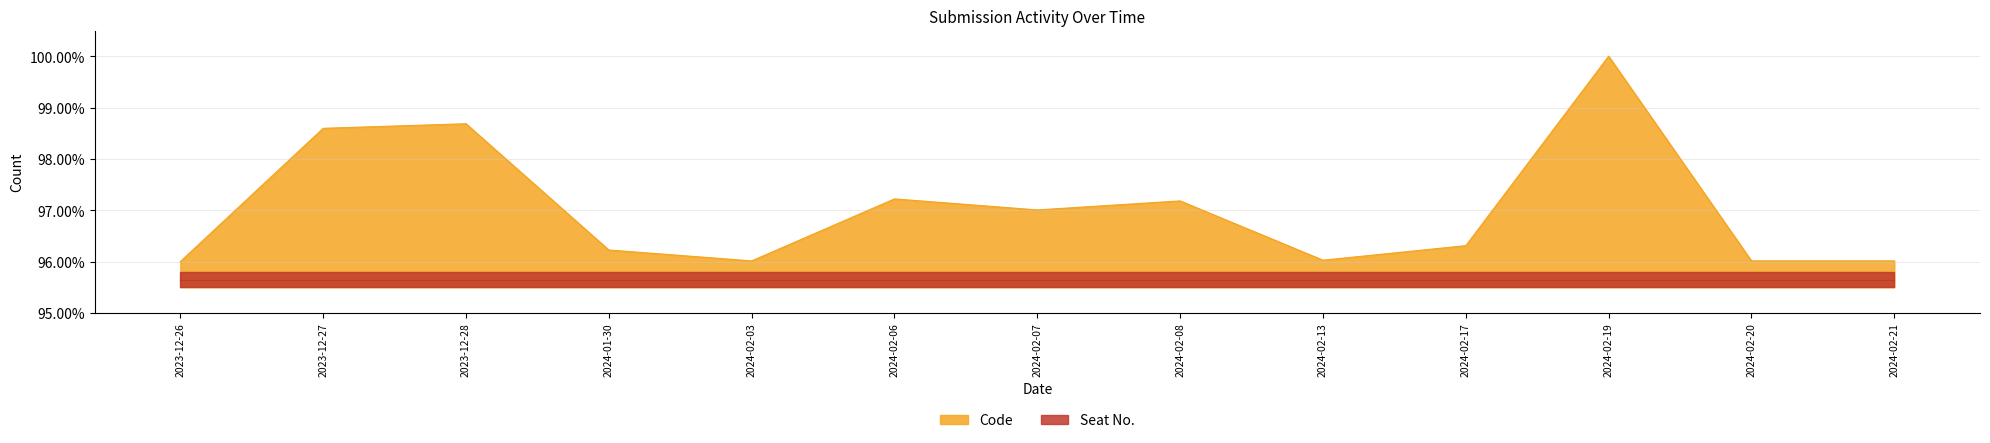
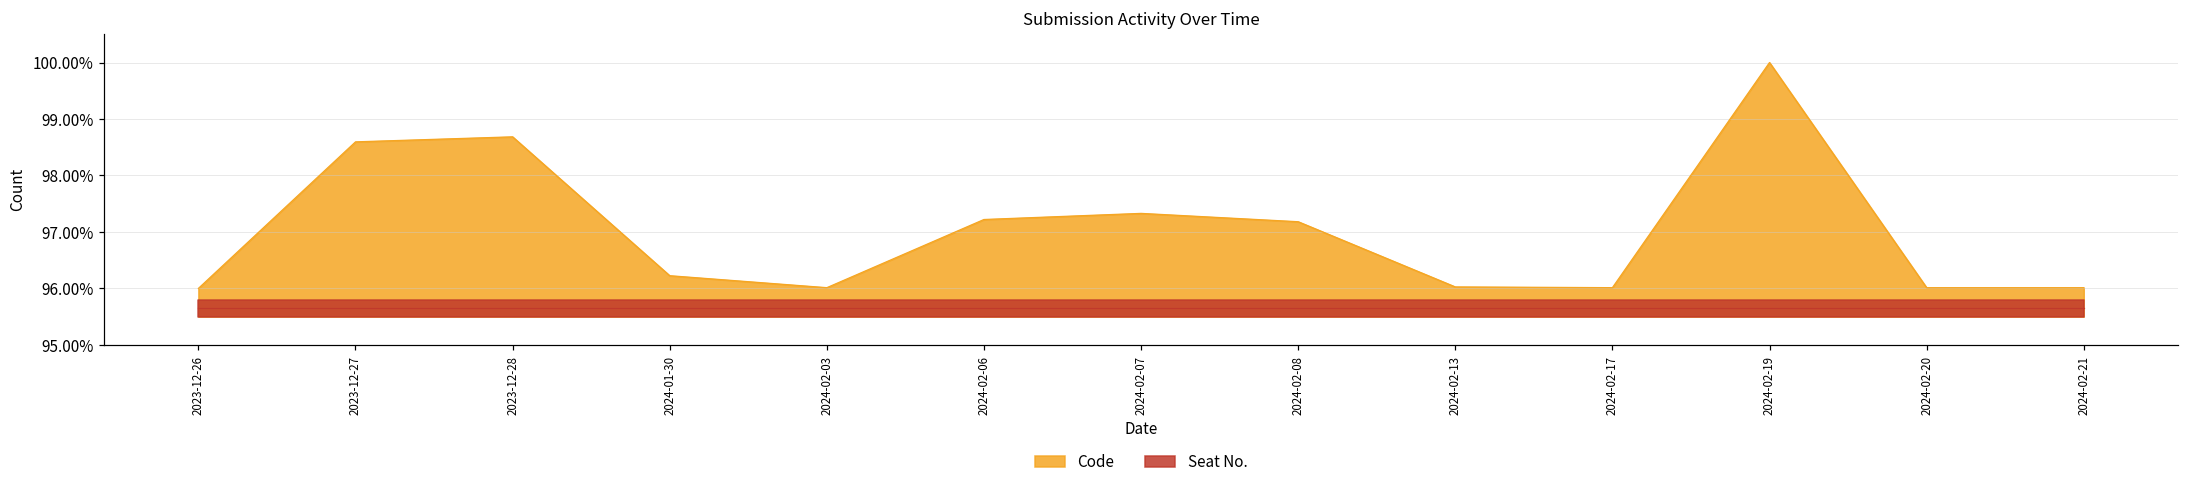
Code, 2024-02-07: 97.0% -> 97.3%
Code, 2024-02-17: 96.3% -> 96.0%
